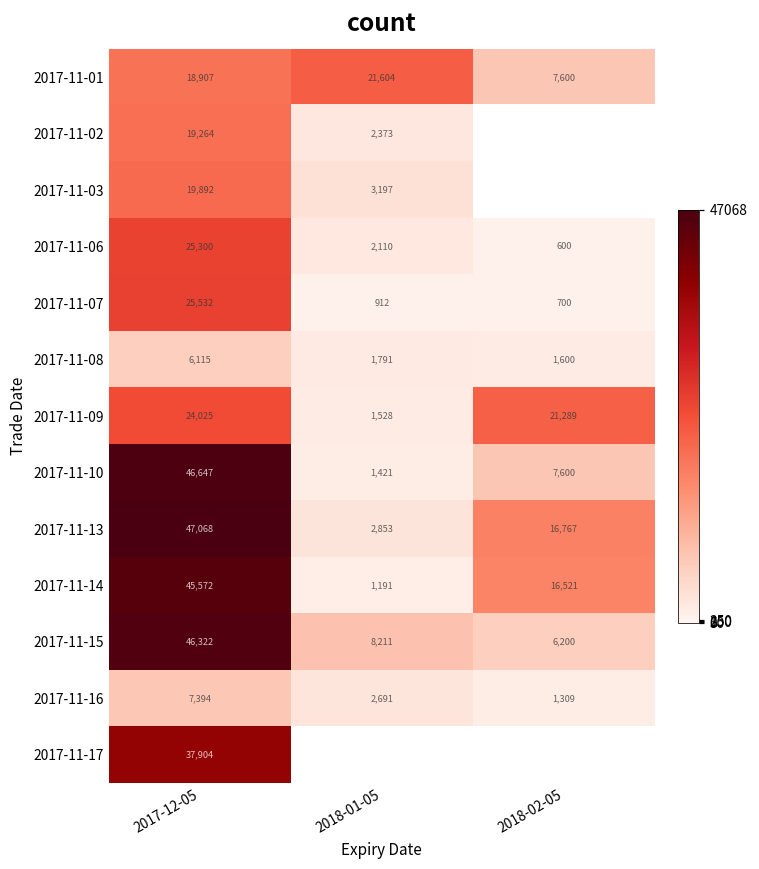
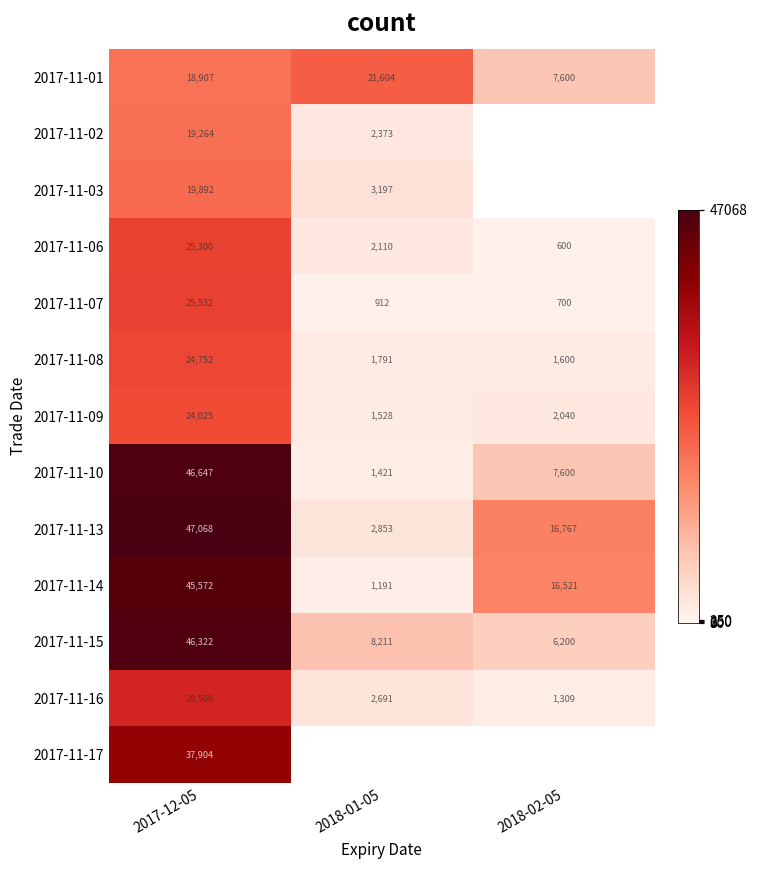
2017-11-08, 2017-12-05: 6,115 -> 24,752
2017-11-09, 2018-02-05: 21,289 -> 2,040
2017-11-16, 2017-12-05: 7,394 -> 29,509
